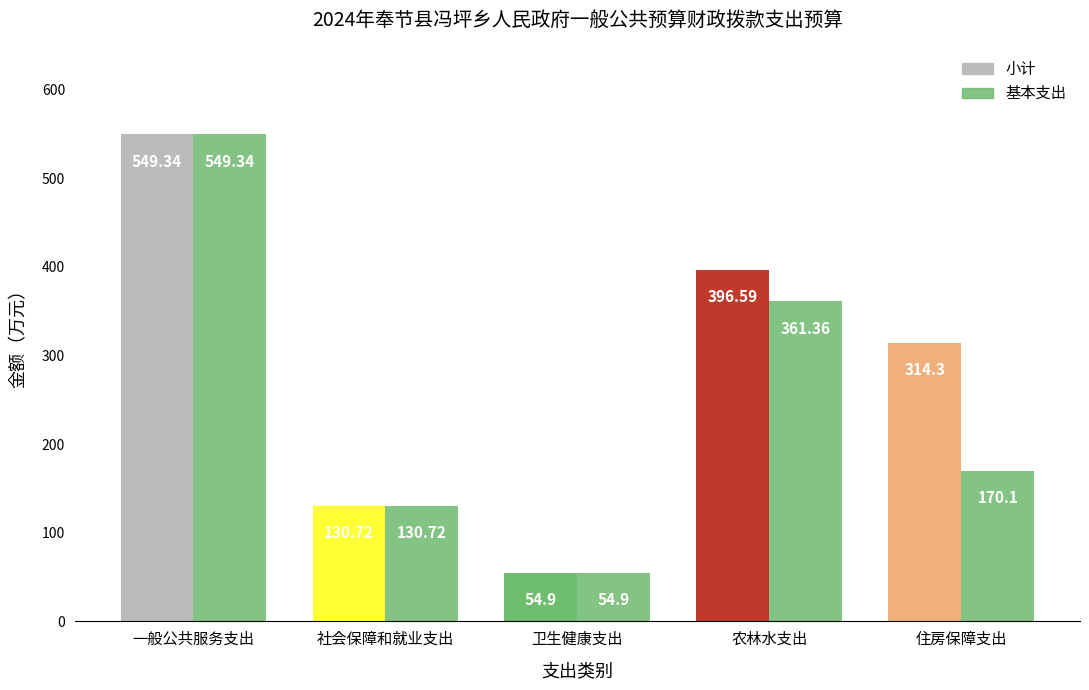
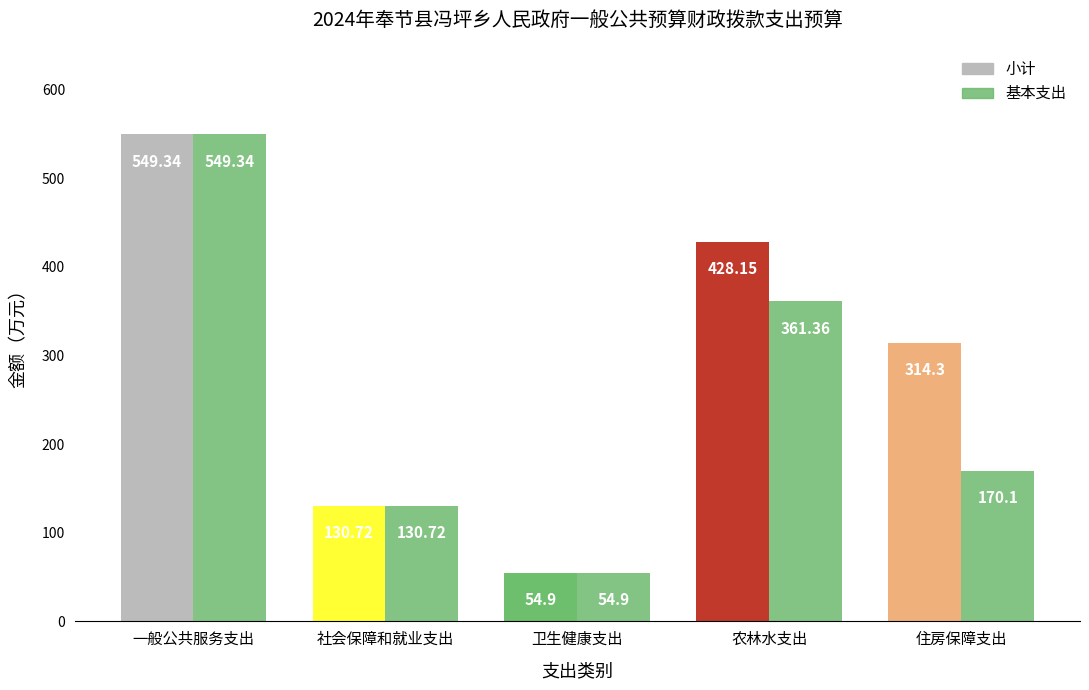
小计, 农林水支出: 396.59 -> 428.15
